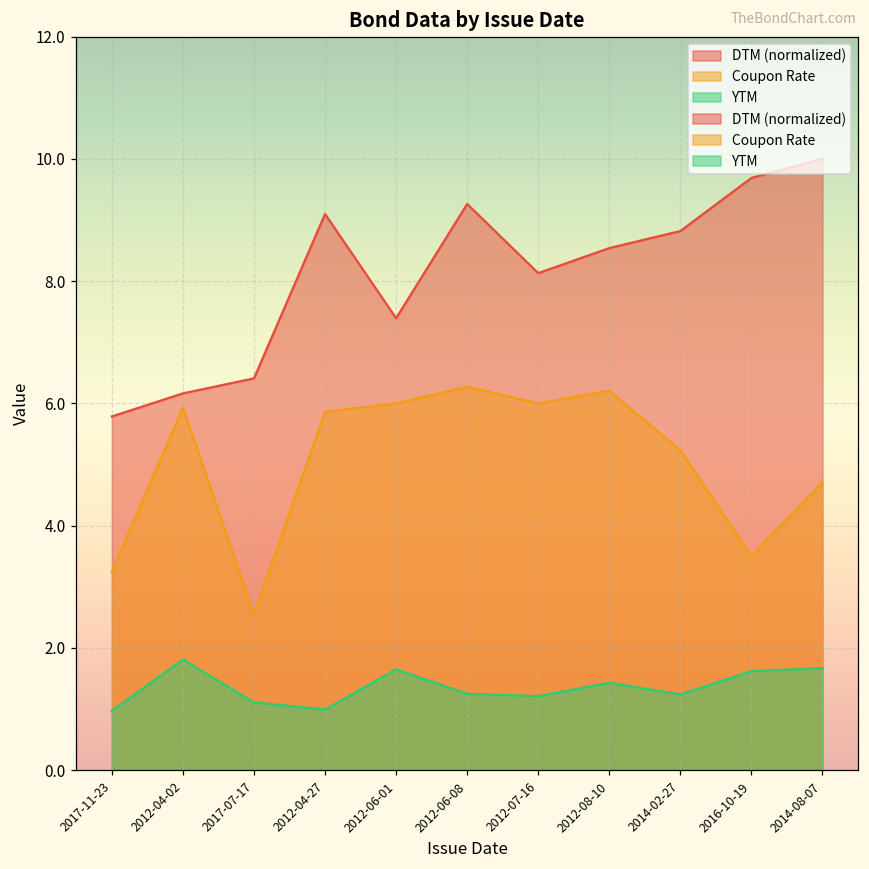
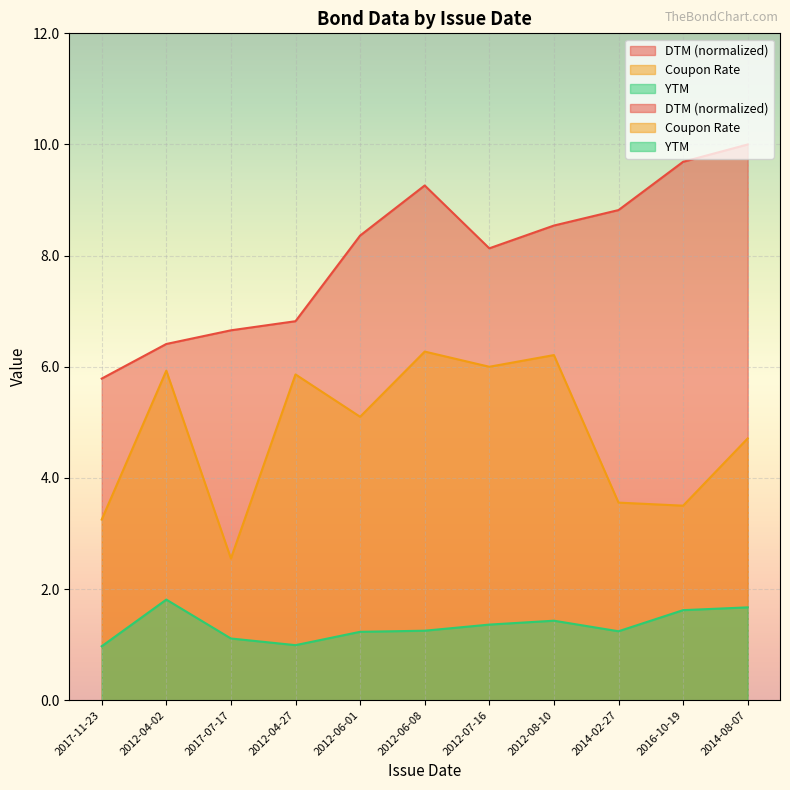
DTM (normalized), 2012-04-02: 6.2 -> 6.4
DTM (normalized), 2017-07-17: 6.4 -> 6.7
DTM (normalized), 2012-04-27: 9.1 -> 6.8
DTM (normalized), 2012-06-01: 7.4 -> 8.4
Coupon Rate, 2012-06-01: 6.0 -> 5.1
YTM, 2012-06-01: 1.7 -> 1.2
YTM, 2012-07-16: 1.2 -> 1.4
Coupon Rate, 2014-02-27: 5.2 -> 3.6
